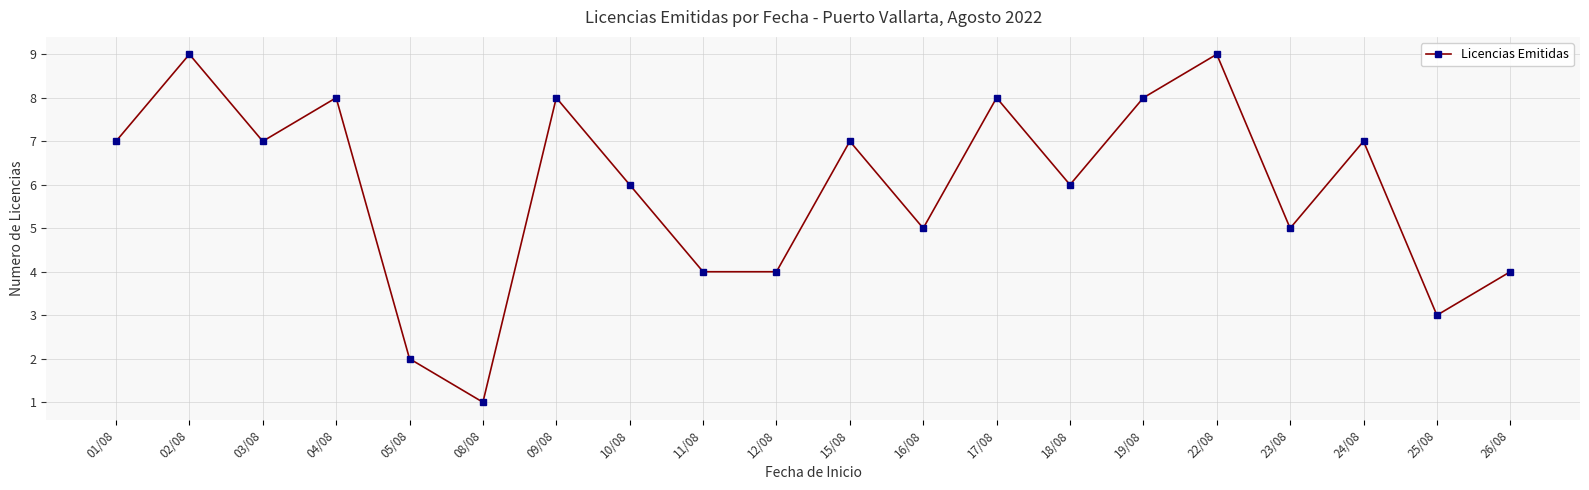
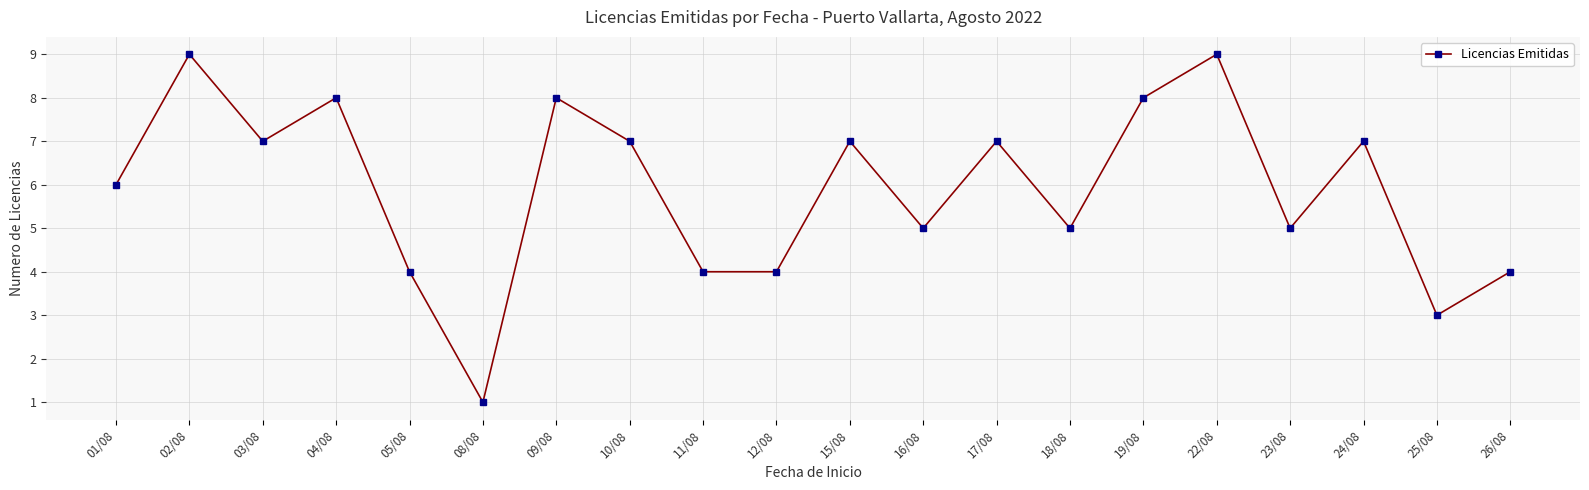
01/08: 7 -> 6
05/08: 2 -> 4
10/08: 6 -> 7
17/08: 8 -> 7
18/08: 6 -> 5
